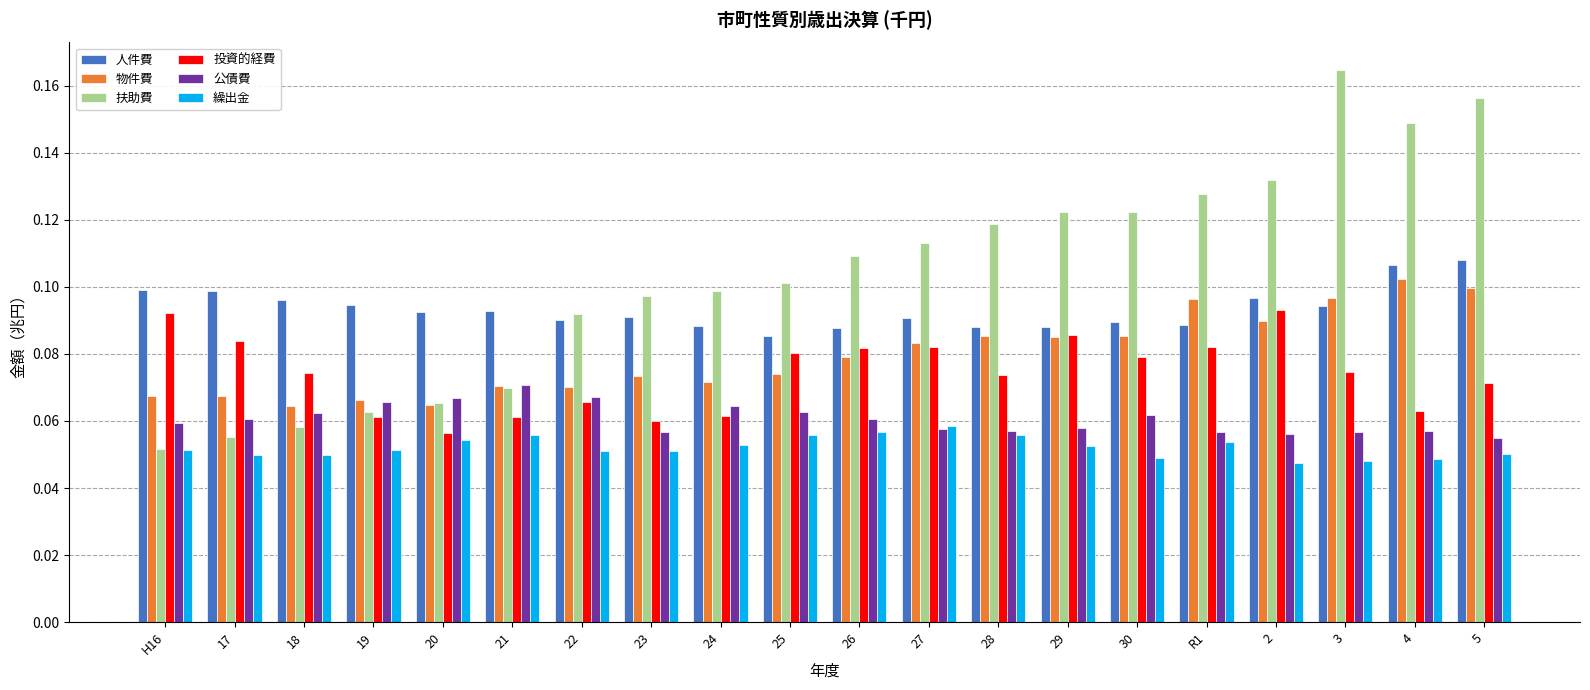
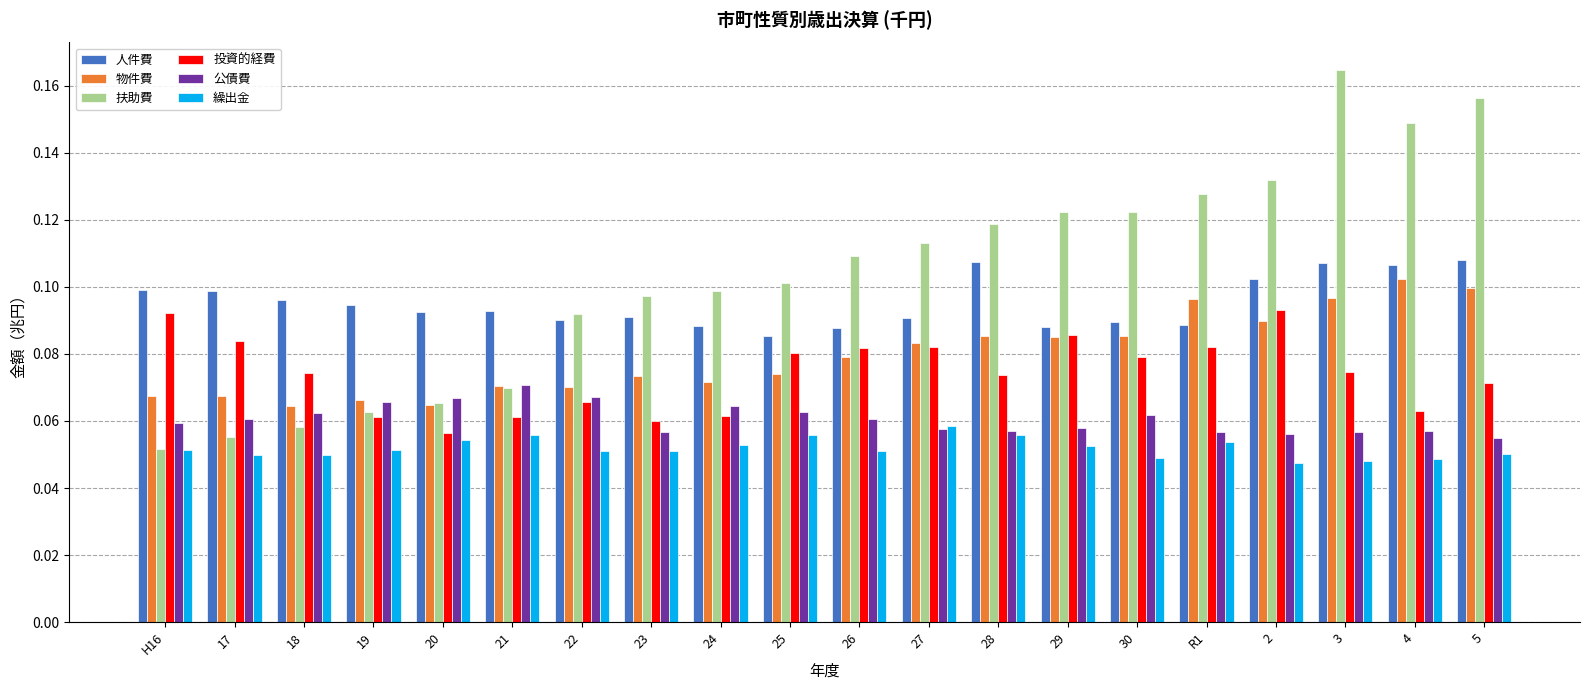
繰出金, 26: 0.057 -> 0.051
人件費, 28: 0.088 -> 0.107
人件費, 2: 0.097 -> 0.102
人件費, 3: 0.094 -> 0.107
